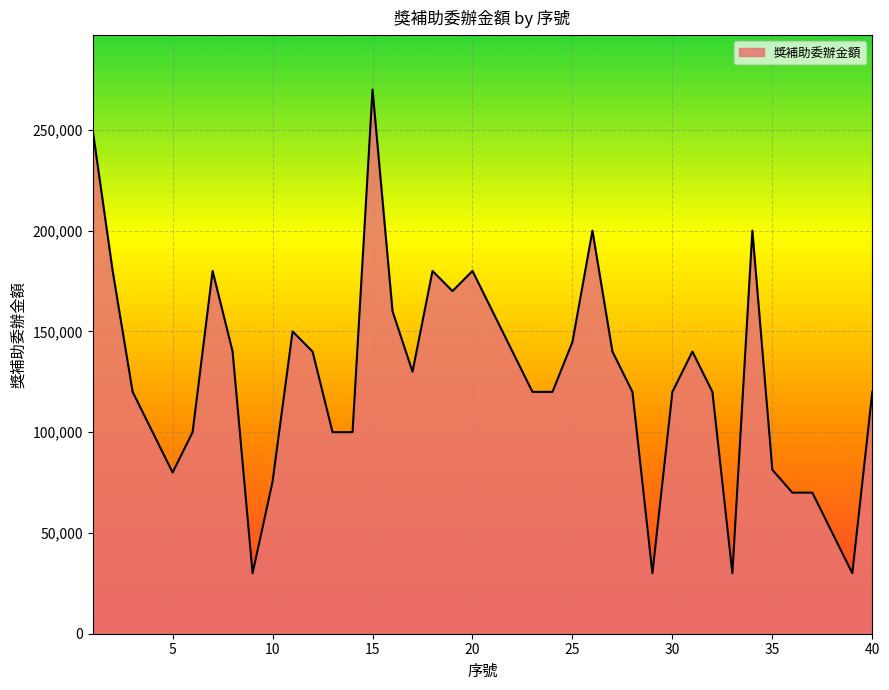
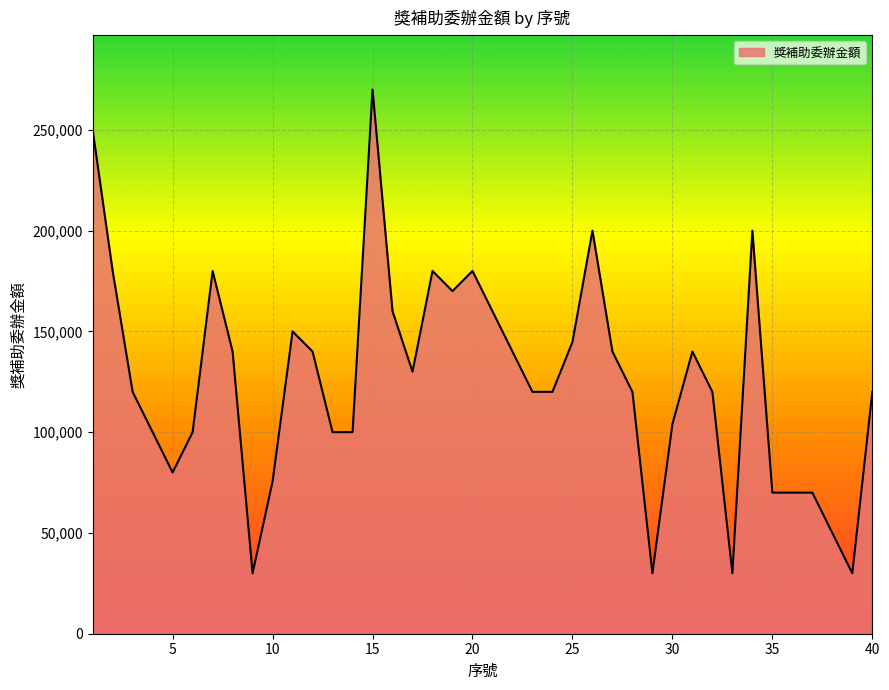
30: 120,000 -> 104,000
35: 81,000 -> 70,000
